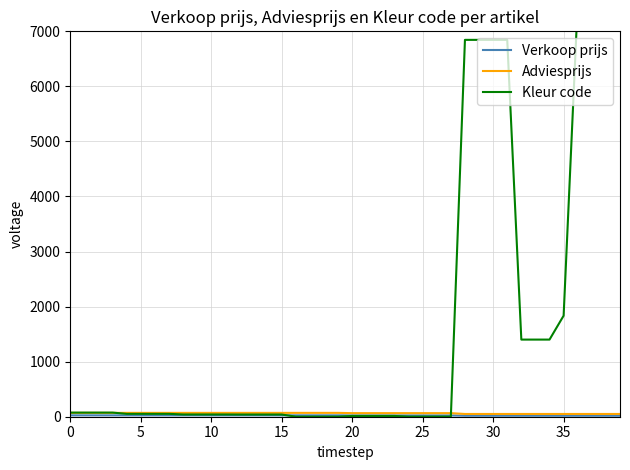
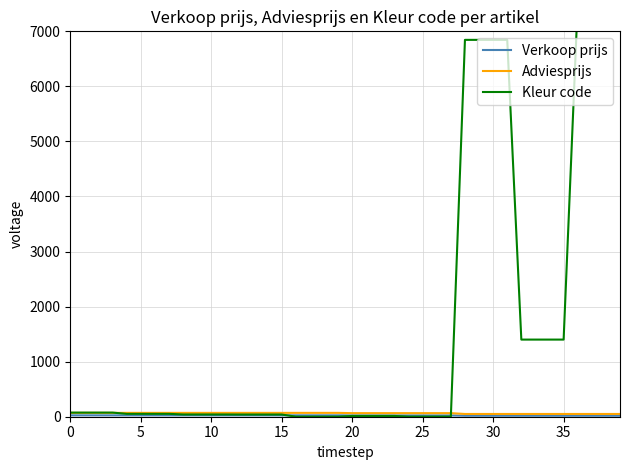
Kleur code, 35: 1800 -> 1400
